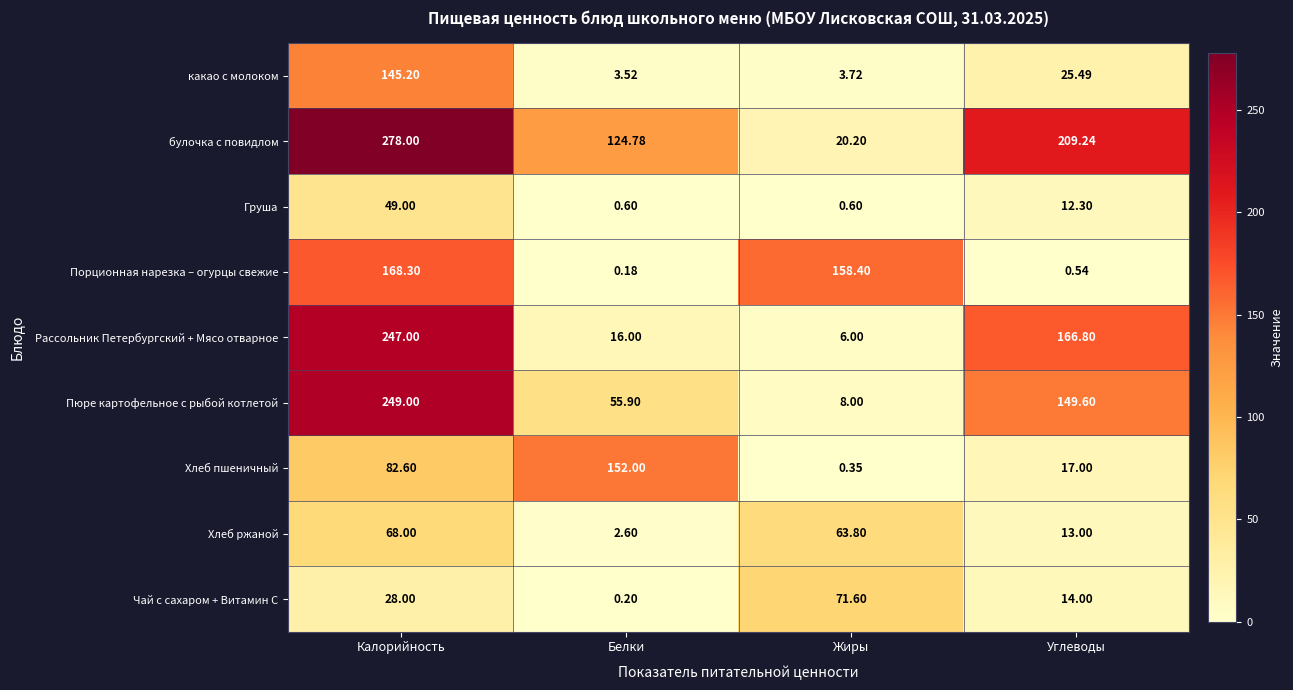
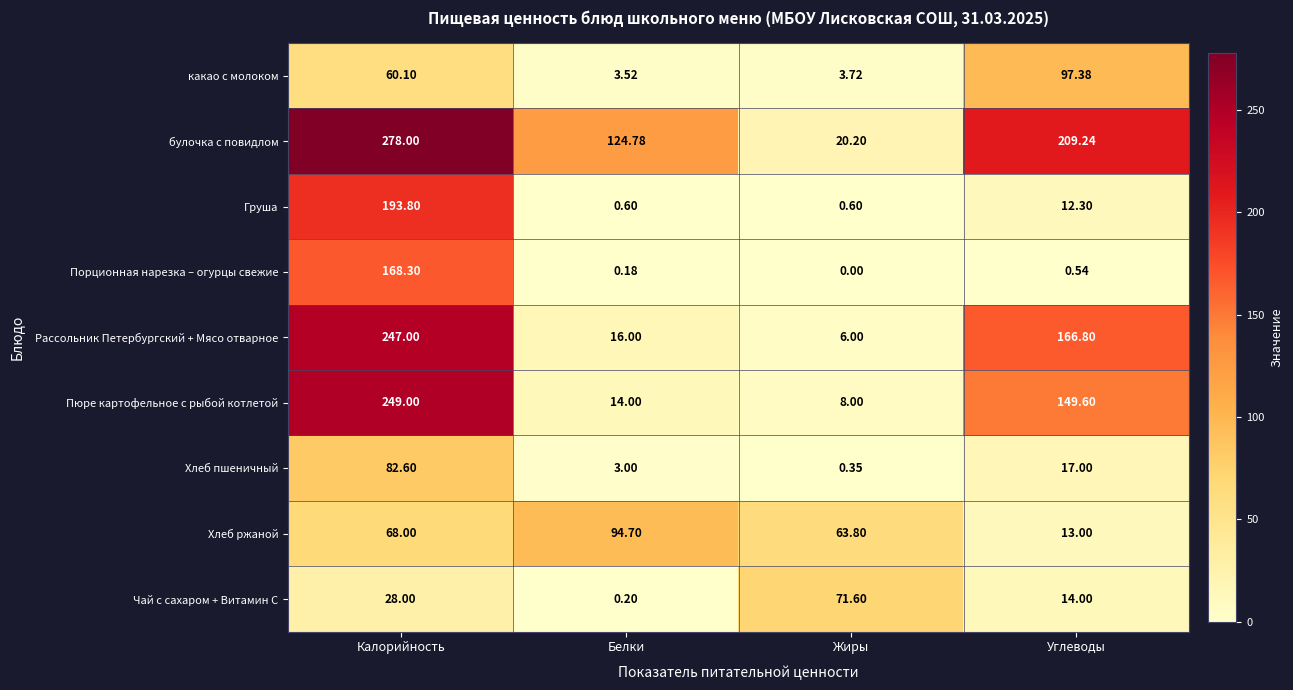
какао с молоком, Калорийность: 145.20 -> 60.10
какао с молоком, Углеводы: 25.49 -> 97.38
Груша, Калорийность: 49.00 -> 193.80
Порционная нарезка – огурцы свежие, Жиры: 158.40 -> 0.00
Пюре картофельное с рыбой котлетой, Белки: 55.90 -> 14.00
Хлеб пшеничный, Белки: 152.00 -> 3.00
Хлеб ржаной, Белки: 2.60 -> 94.70
